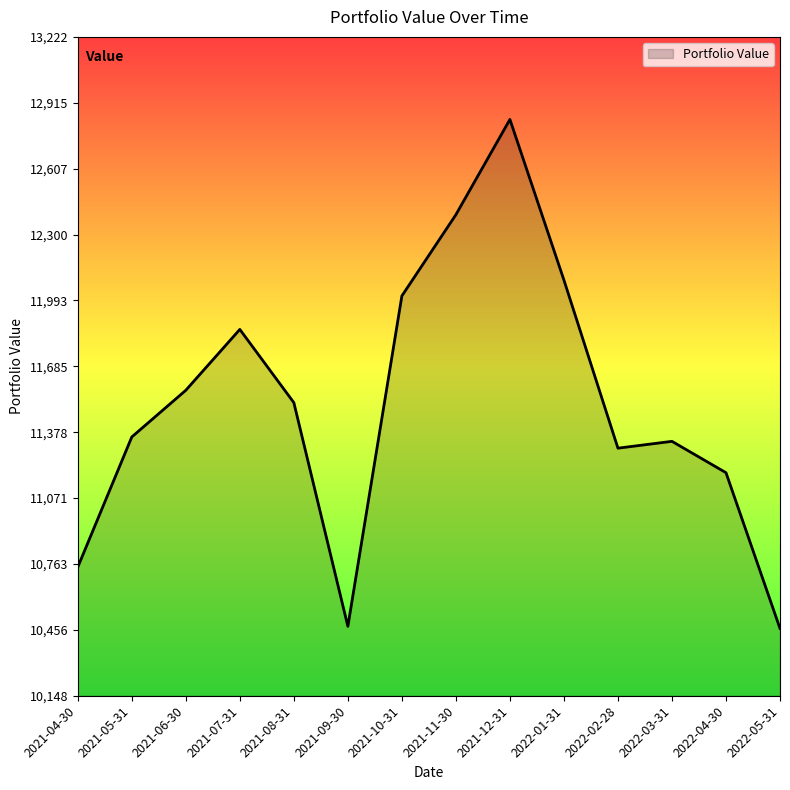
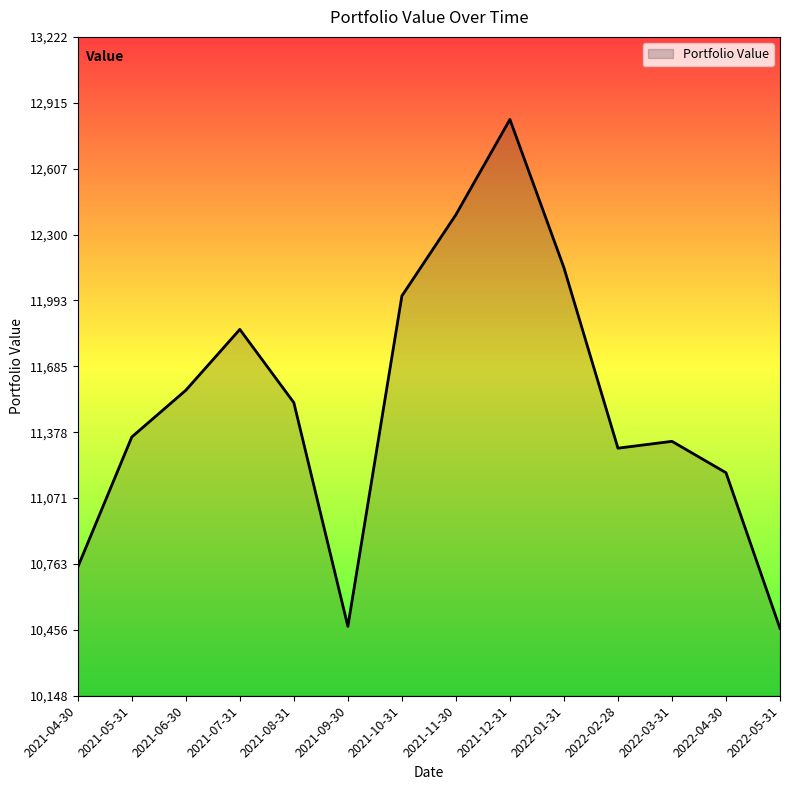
2022-01-31: 12,090 -> 12,150
